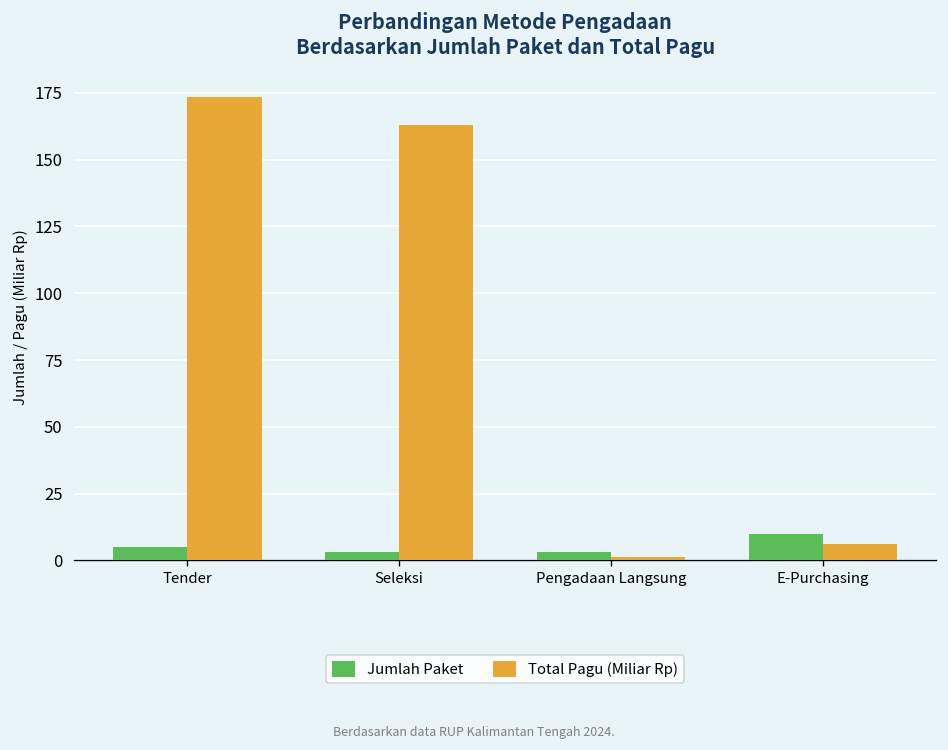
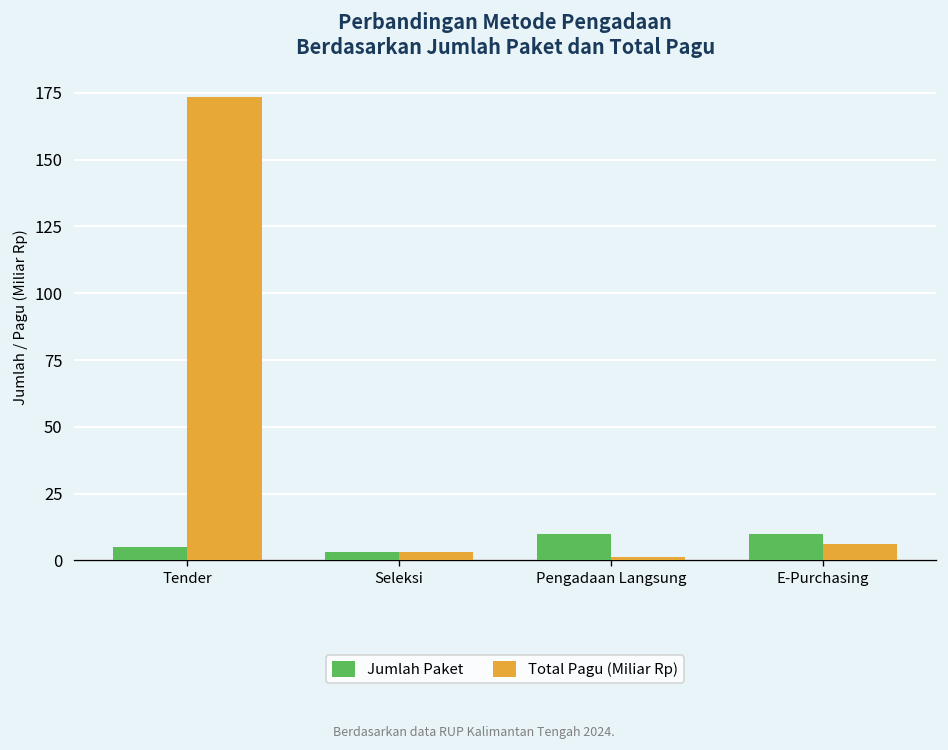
Total Pagu (Miliar Rp), Seleksi: 163 -> 3
Jumlah Paket, Pengadaan Langsung: 3 -> 10
